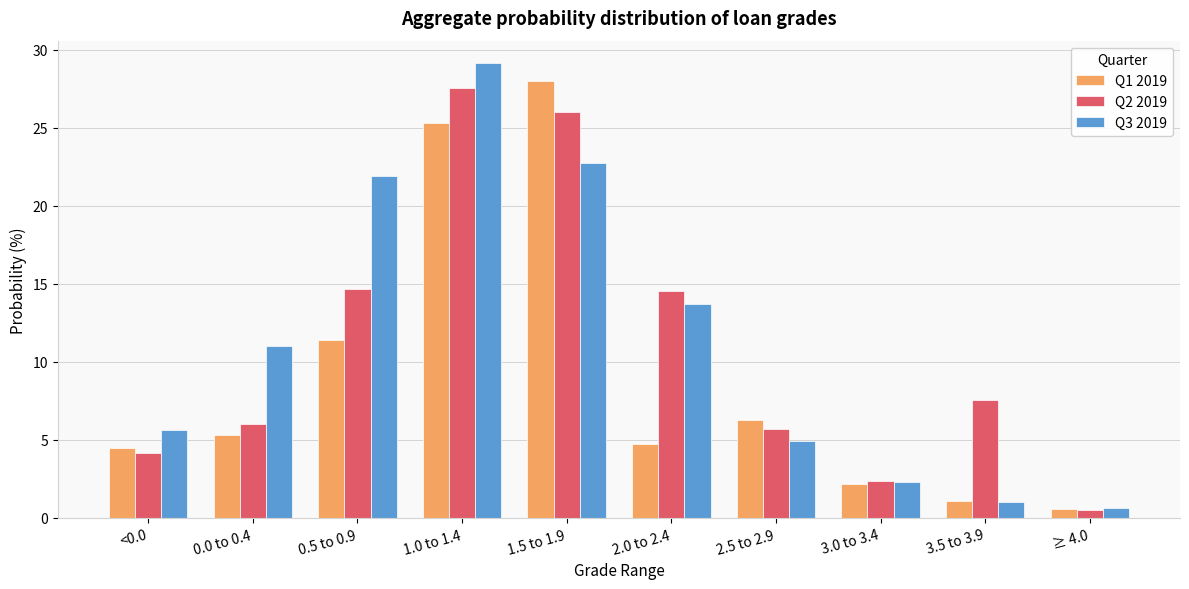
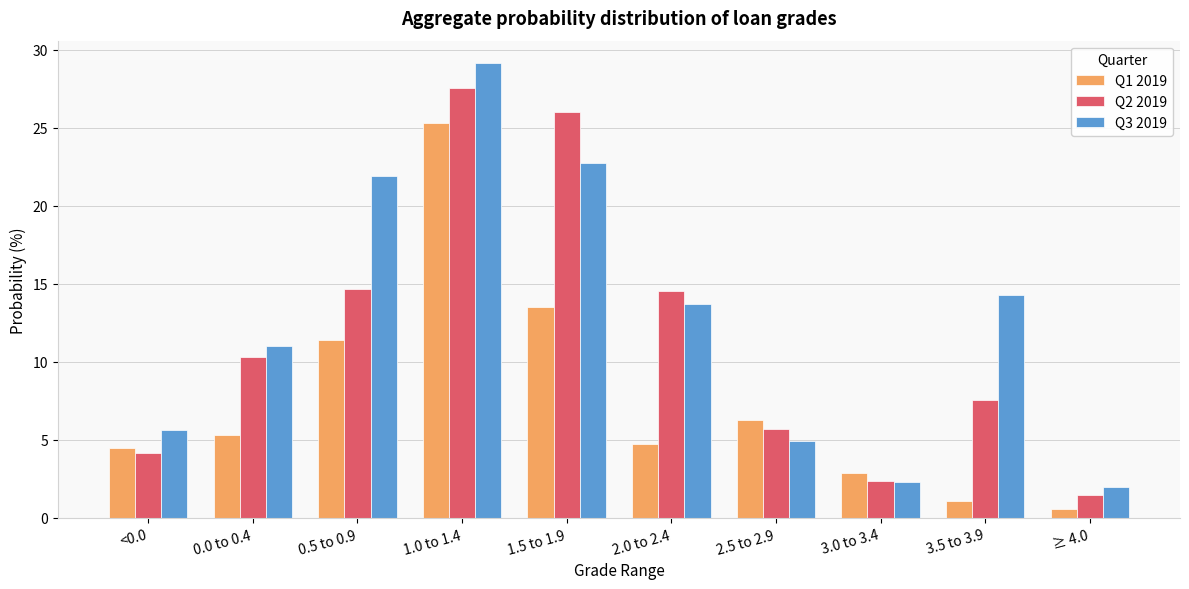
Q2 2019, 0.0 to 0.4: 6.0 -> 10.3
Q1 2019, 1.5 to 1.9: 28.0 -> 13.5
Q1 2019, 3.0 to 3.4: 2.2 -> 2.9
Q3 2019, 3.5 to 3.9: 1.0 -> 14.3
Q2 2019, ≥ 4.0: 0.5 -> 1.5
Q3 2019, ≥ 4.0: 0.6 -> 2.0
